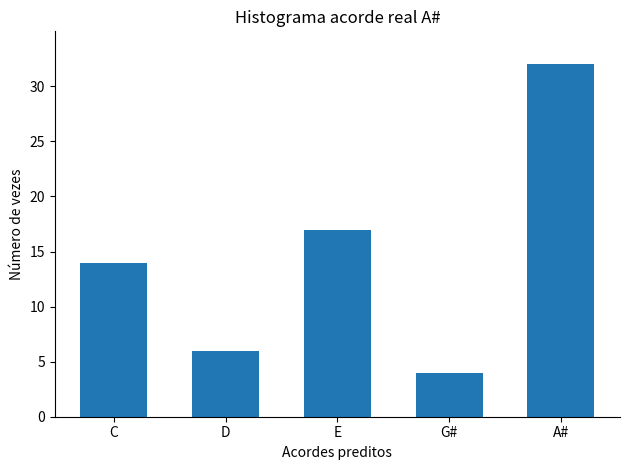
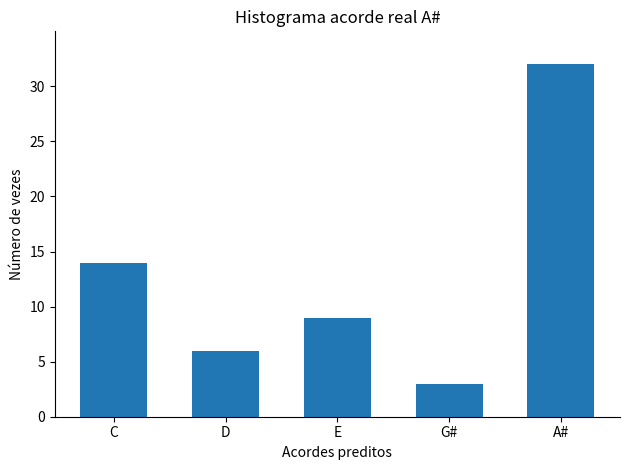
E: 17 -> 9
G#: 4 -> 3
